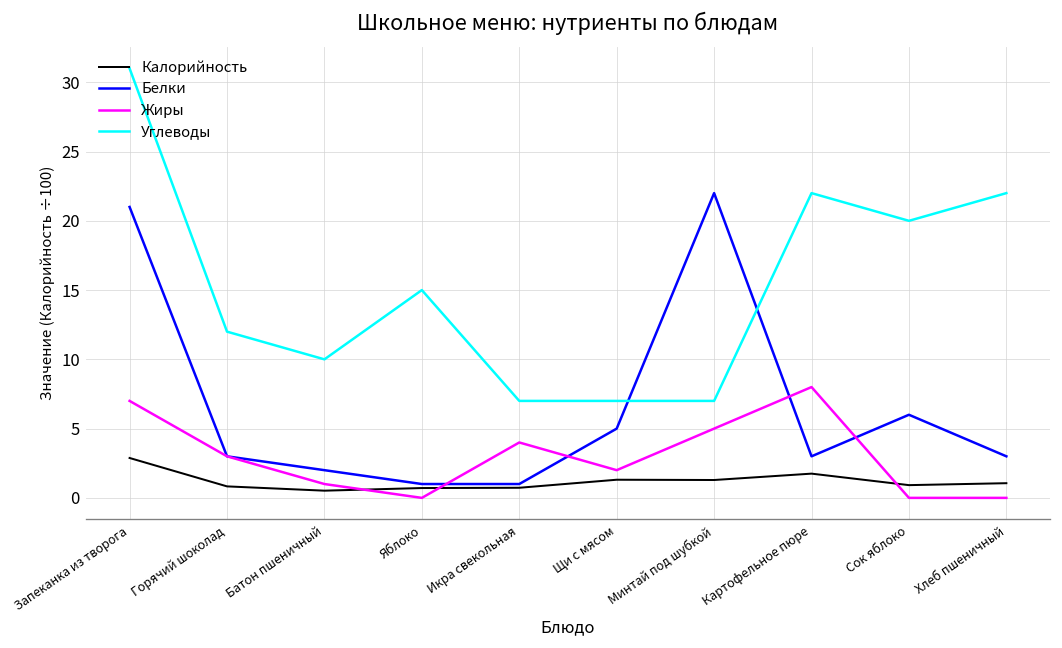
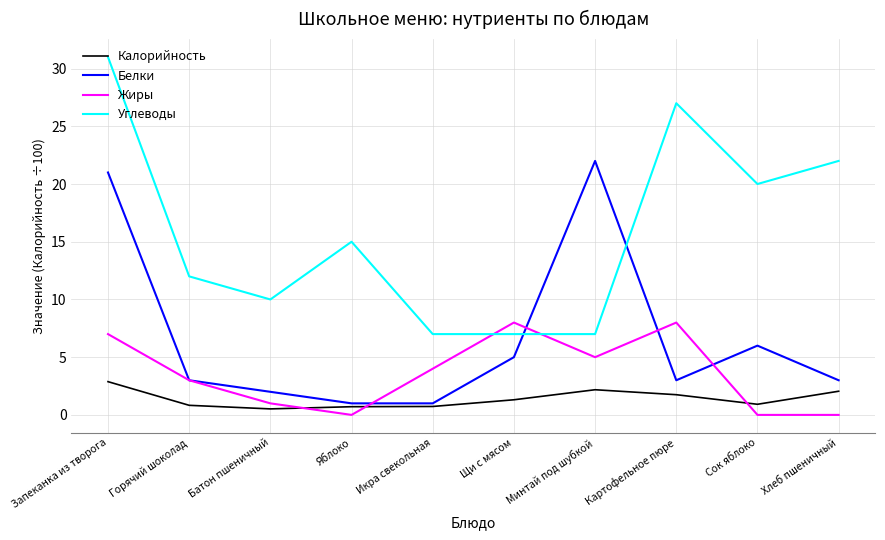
Жиры, Щи с мясом: 2 -> 8
Калорийность, Минтай под шубкой: 1.3 -> 2.2
Углеводы, Картофельное пюре: 22 -> 27
Калорийность, Хлеб пшеничный: 1.1 -> 2.1
